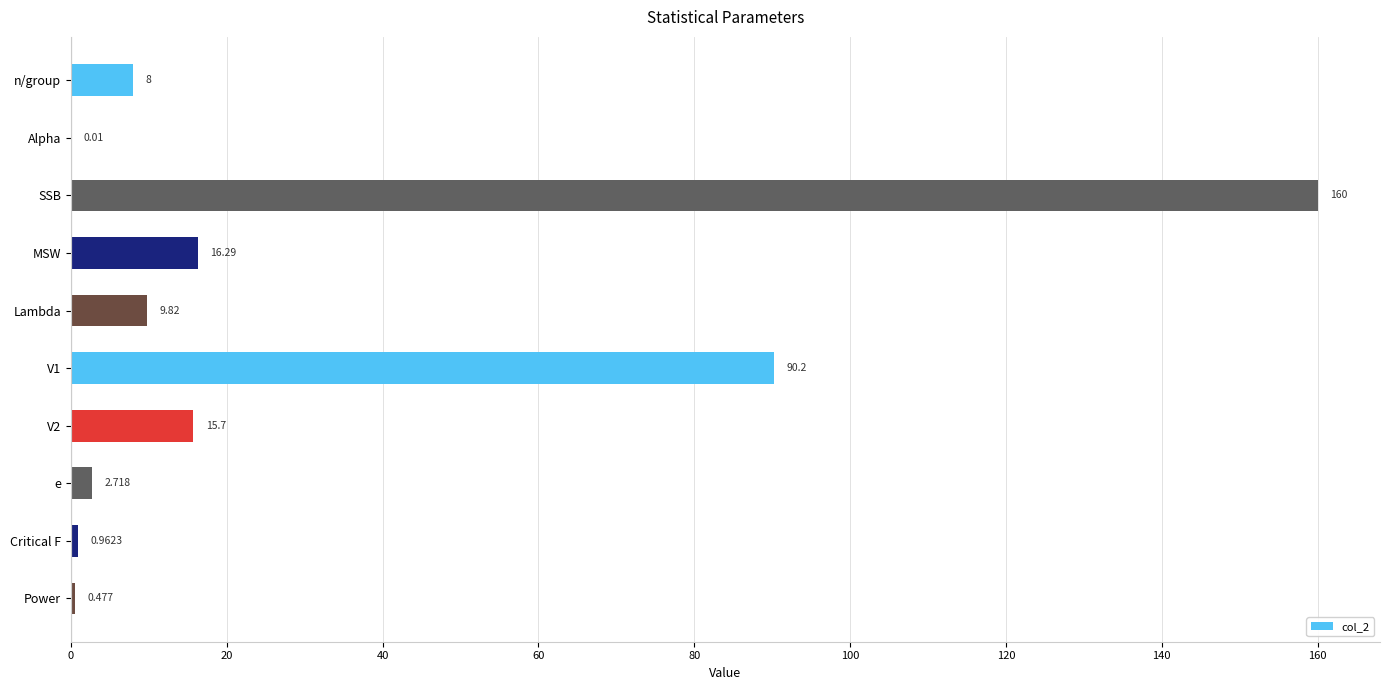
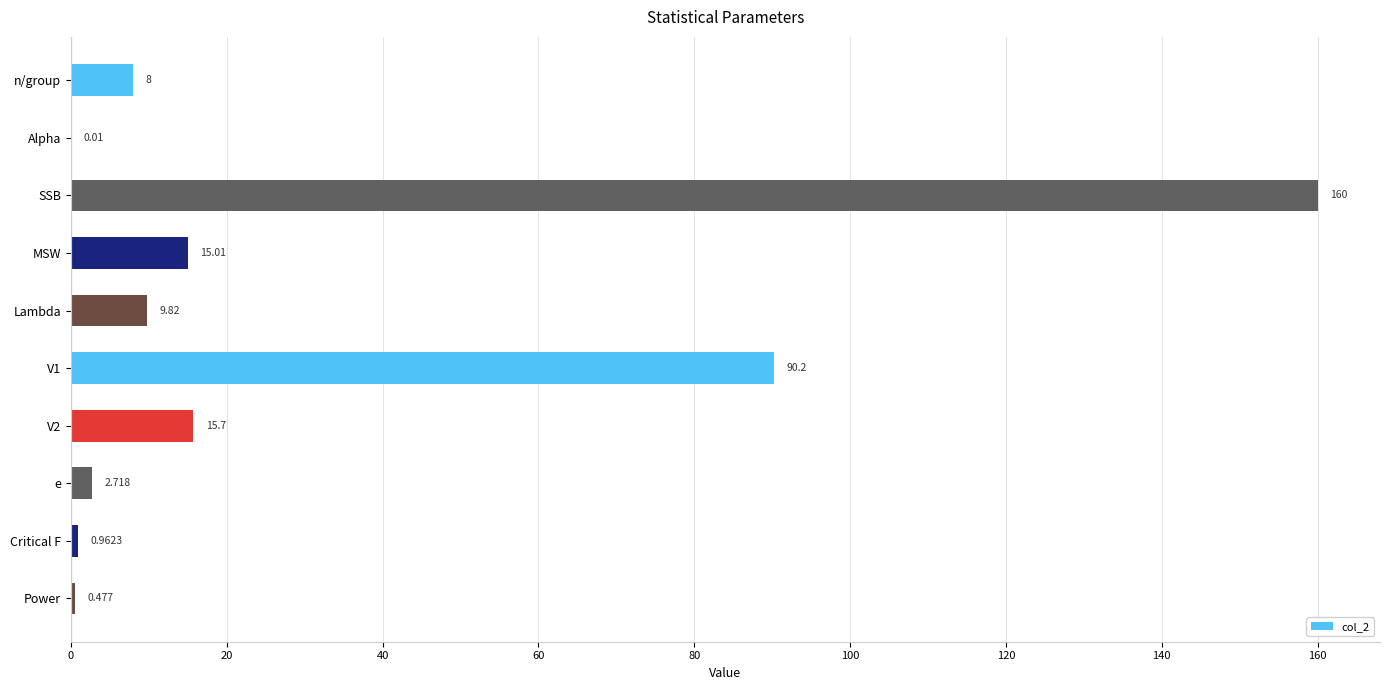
MSW: 16.29 -> 15.01
